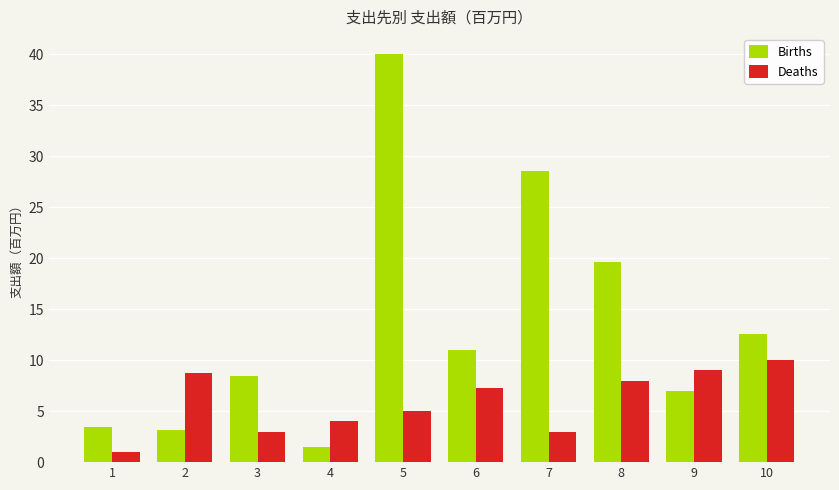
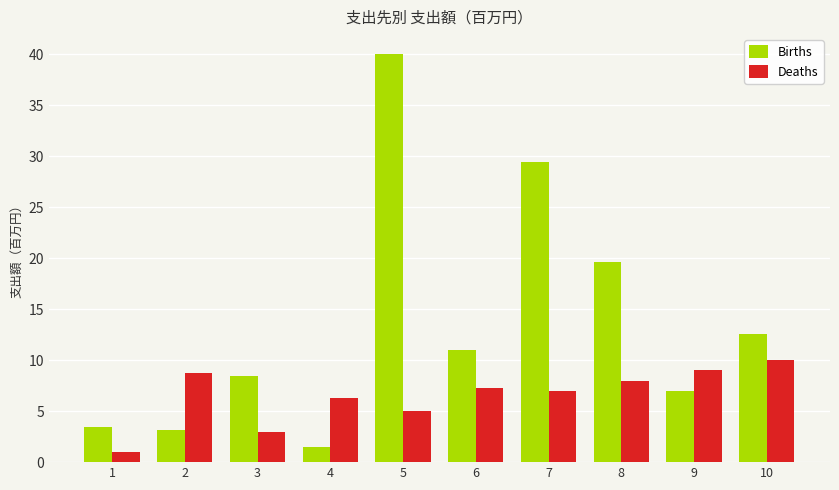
Deaths, 4: 4.0 -> 6.3
Births, 7: 28.6 -> 29.4
Deaths, 7: 3 -> 7
